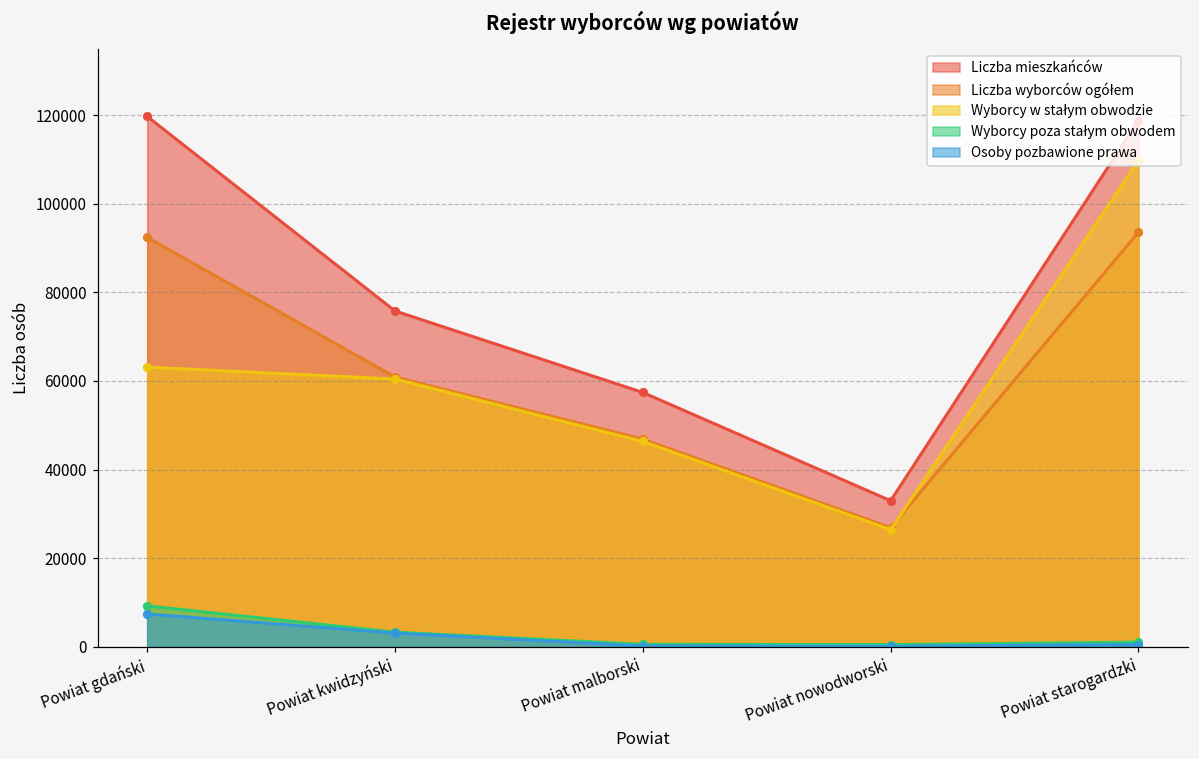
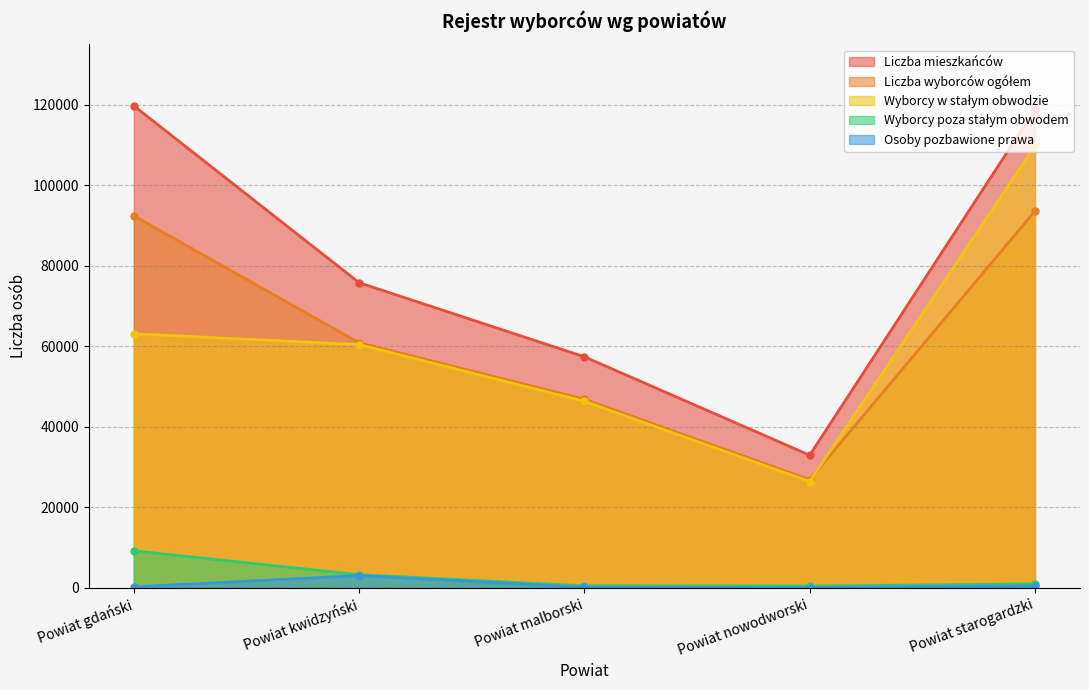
Osoby pozbawione prawa, Powiat gdański: 7000 -> 0
